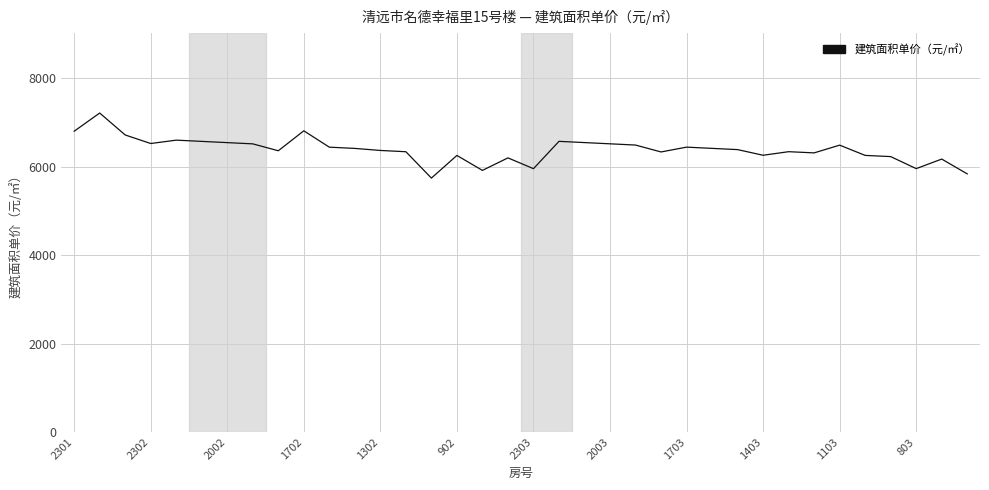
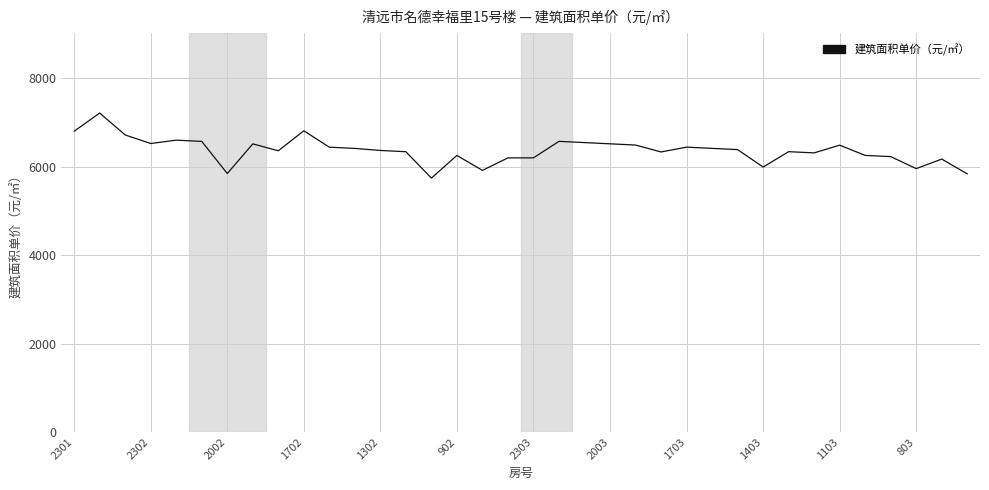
2002: 6500 -> 5800
2303: 6000 -> 6200
1403: 6300 -> 6000
